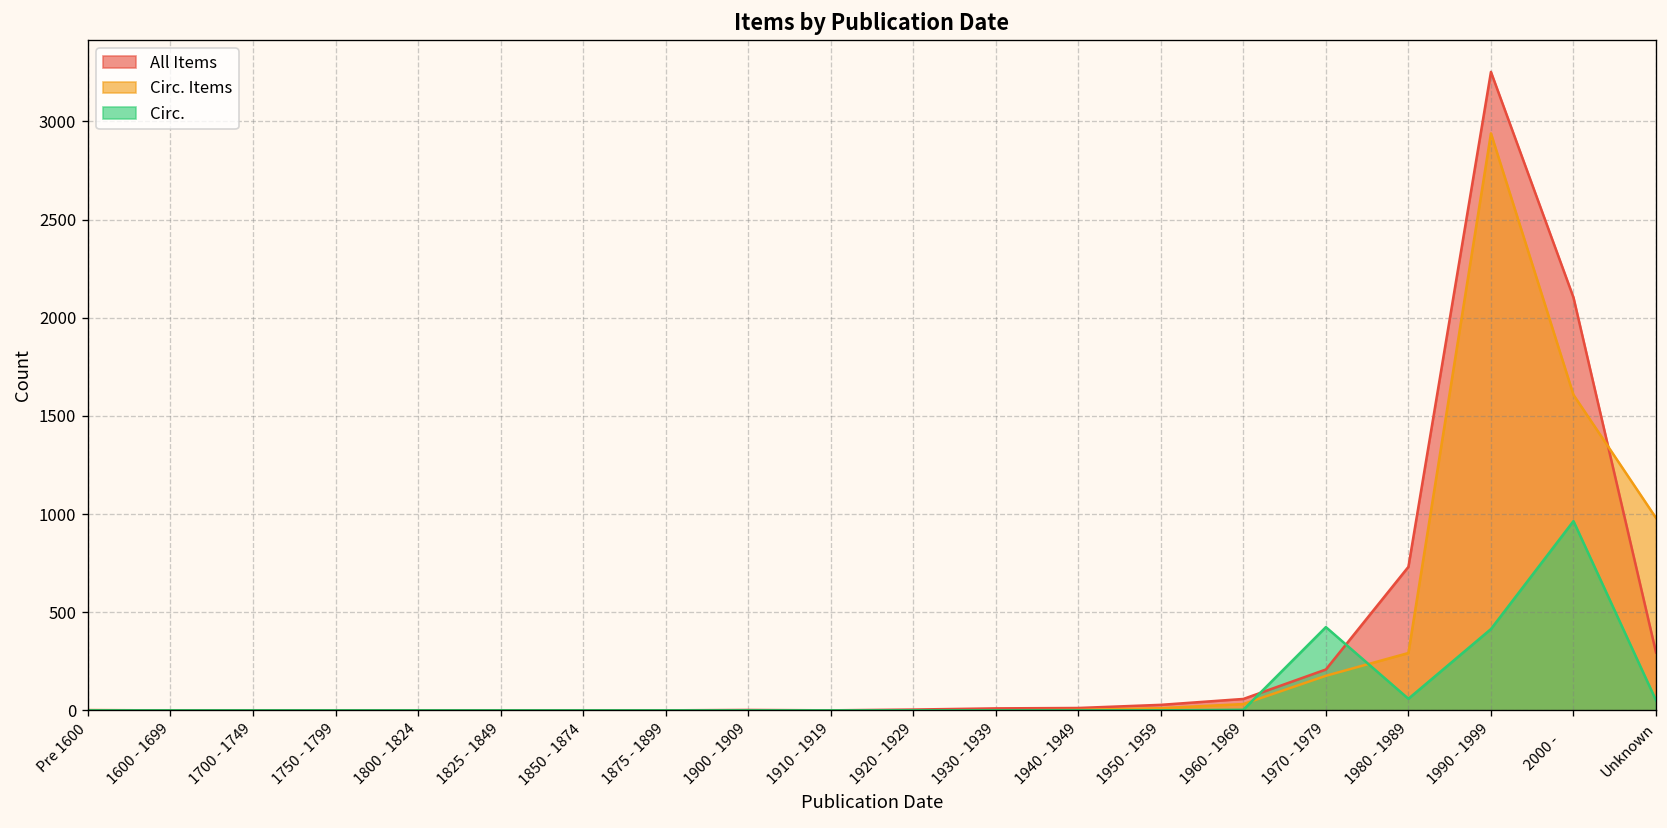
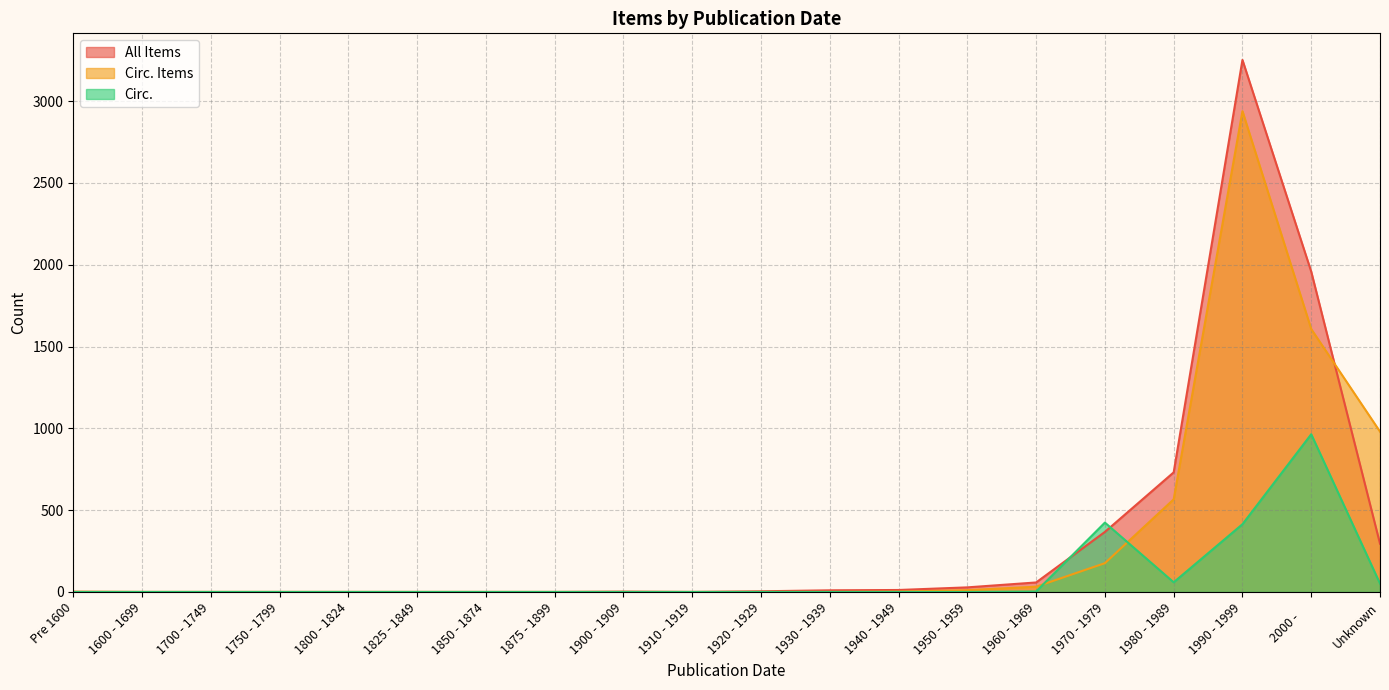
All Items, 1970 - 1979: 210 -> 370
Circ. Items, 1980 - 1989: 290 -> 570
All Items, 2000 -: 2100 -> 1960
